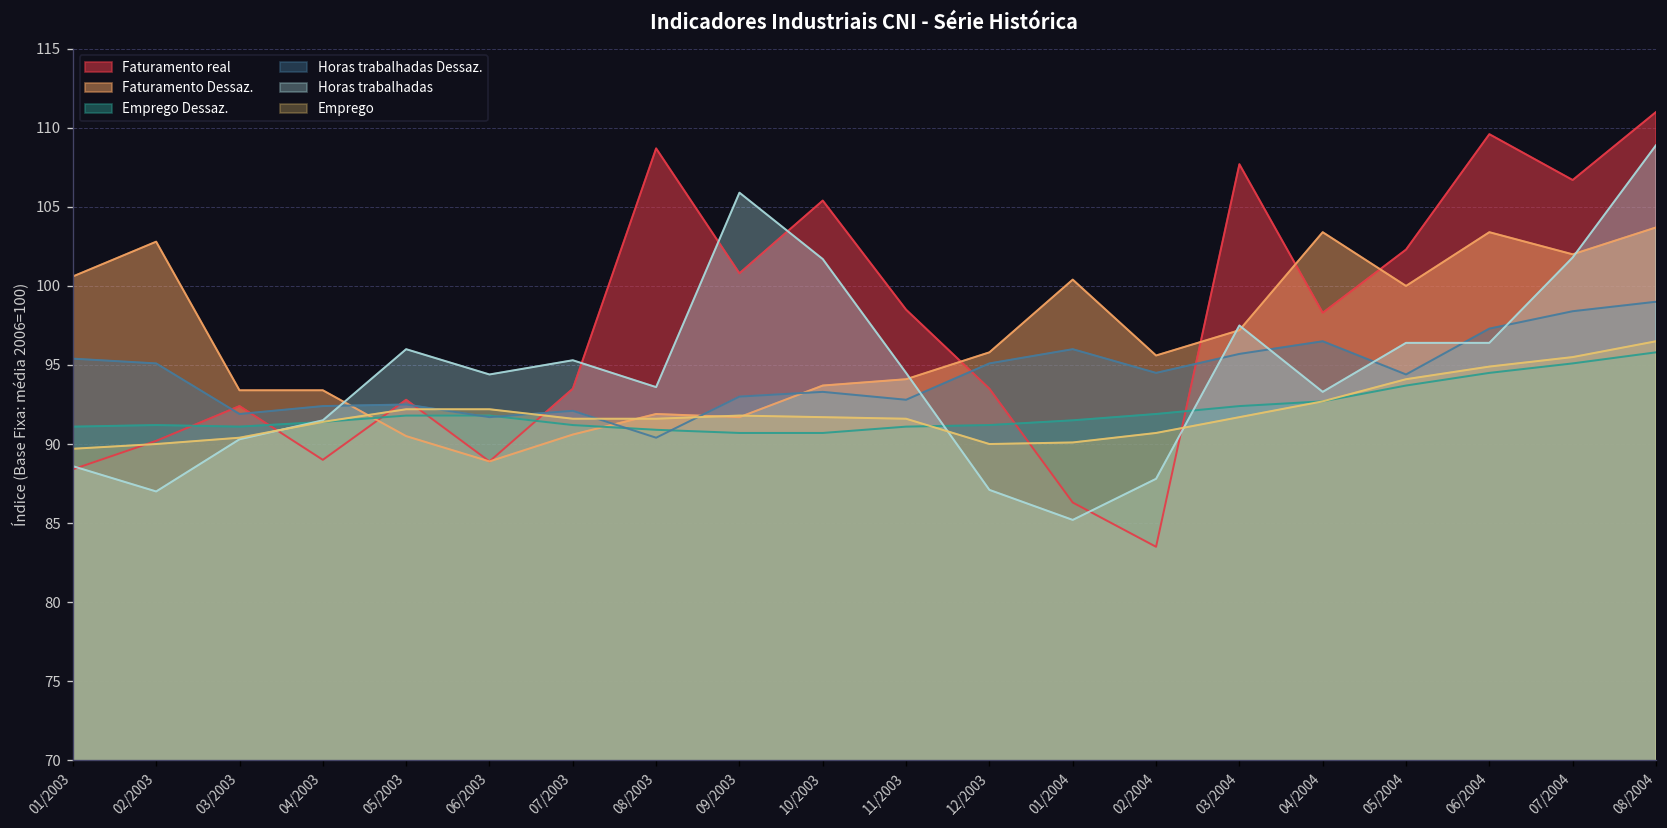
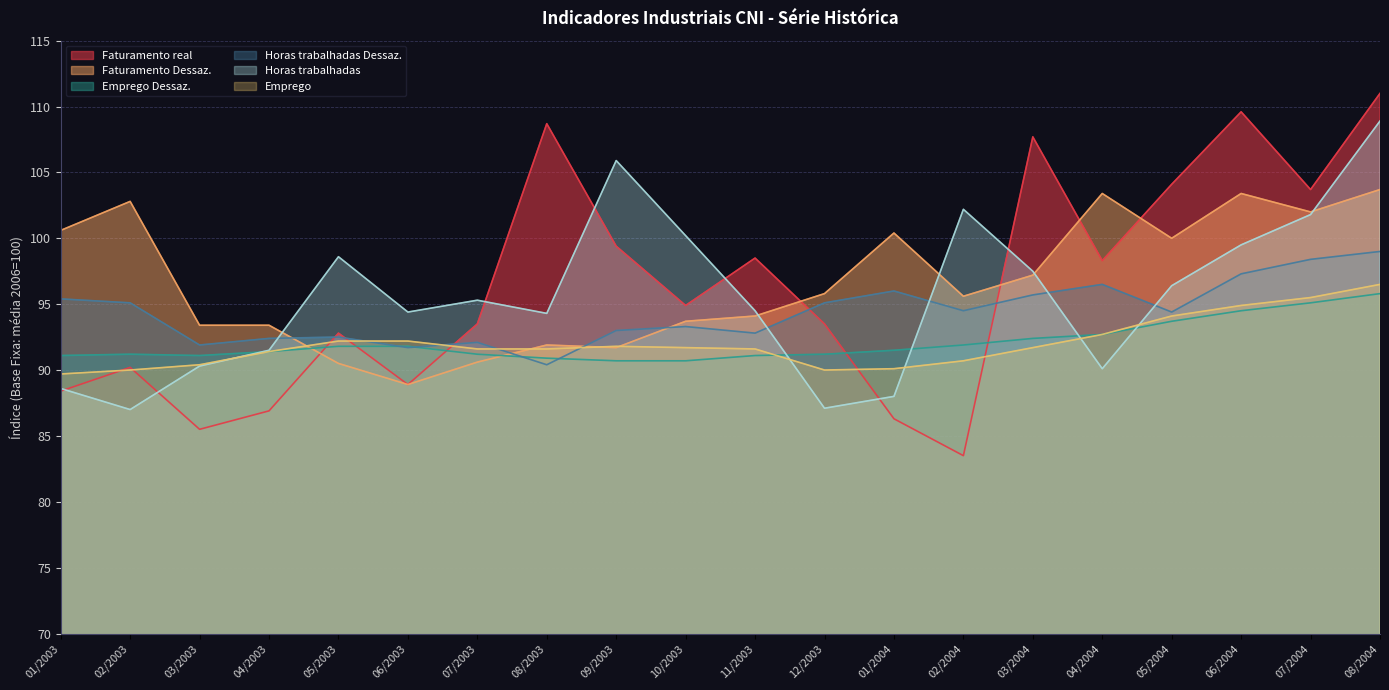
Faturamento real, 03/2003: 92.4 -> 85.5
Faturamento real, 04/2003: 89.0 -> 86.9
Horas trabalhadas, 05/2003: 96.0 -> 98.6
Horas trabalhadas, 08/2003: 93.6 -> 94.3
Faturamento real, 09/2003: 100.8 -> 99.4
Faturamento real, 10/2003: 105.4 -> 94.9
Horas trabalhadas, 10/2003: 101.7 -> 100.2
Horas trabalhadas, 01/2004: 85.2 -> 88.0
Horas trabalhadas, 02/2004: 87.8 -> 102.2
Horas trabalhadas, 04/2004: 93.3 -> 90.1
Faturamento real, 05/2004: 102.3 -> 104.1
Horas trabalhadas, 06/2004: 96.4 -> 99.5
Faturamento real, 07/2004: 106.7 -> 103.7
